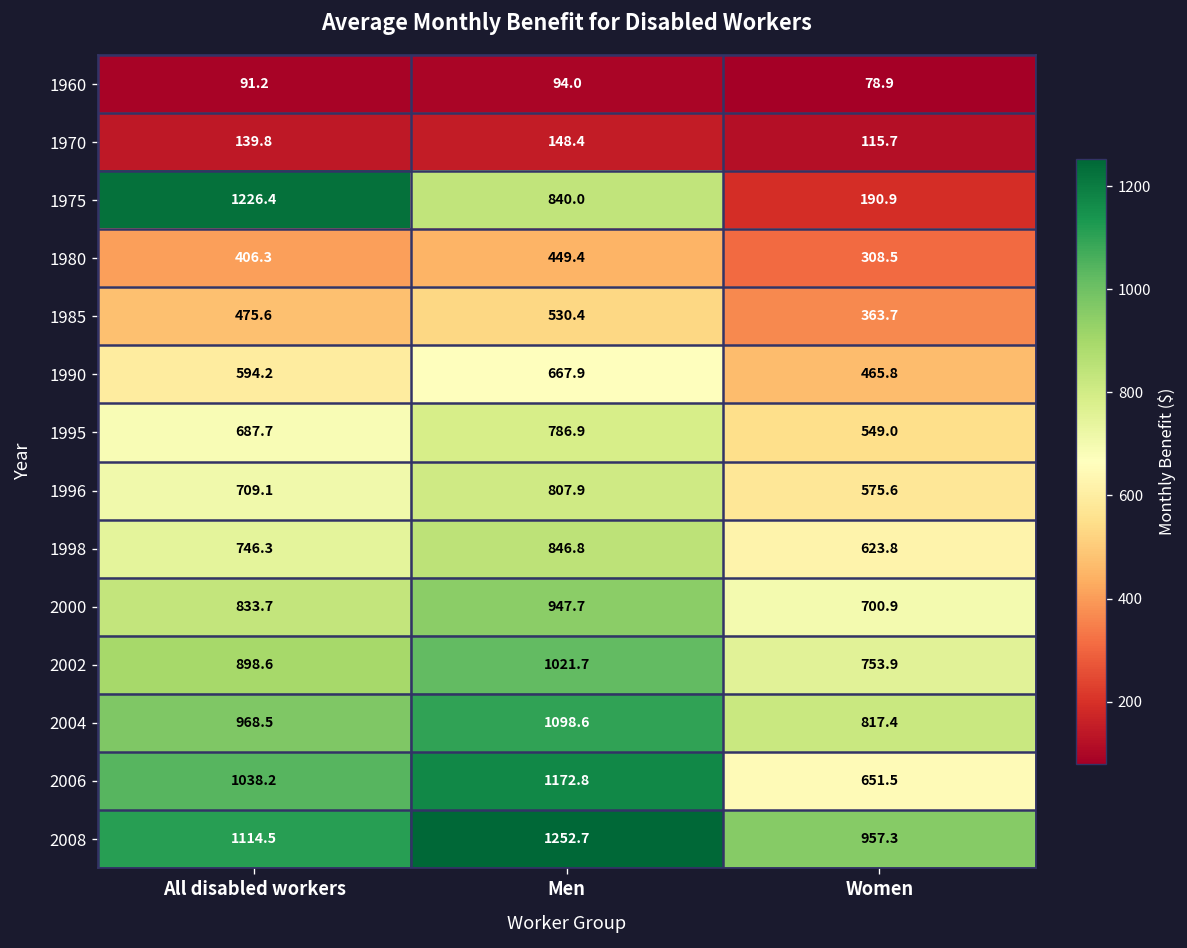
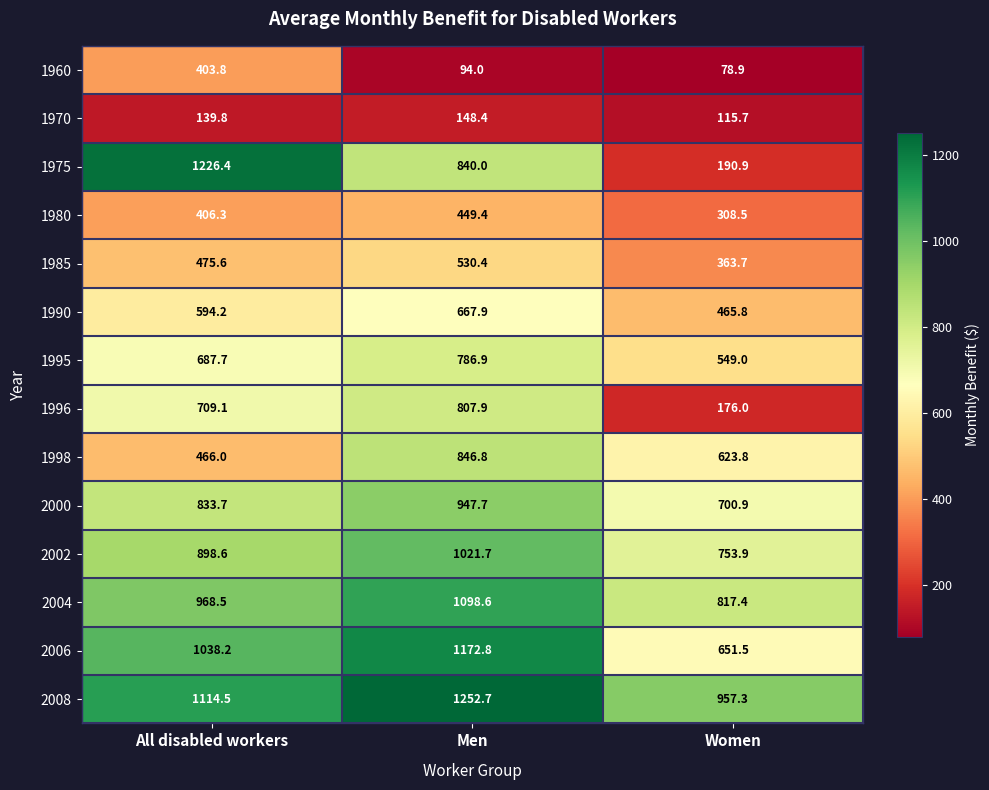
1960, All disabled workers: 91.2 -> 403.8
1996, Women: 575.6 -> 176.0
1998, All disabled workers: 746.3 -> 466.0
